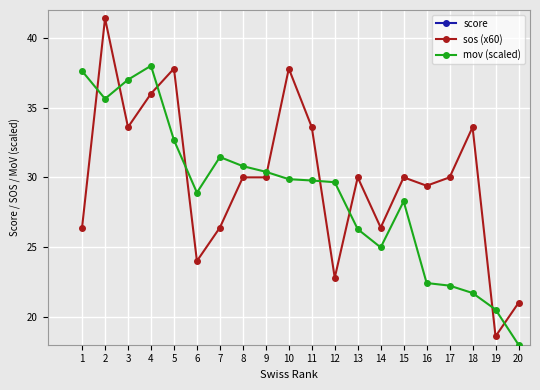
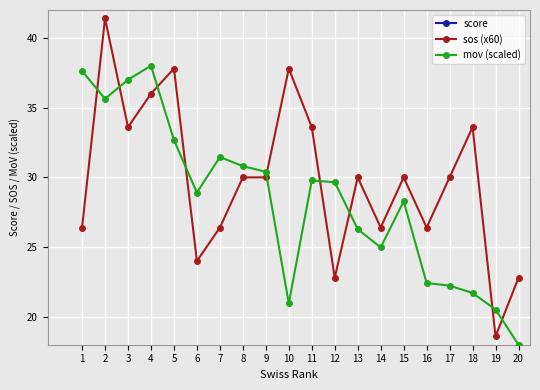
mov (scaled), 10: 29.9 -> 21.0
sos (x60), 16: 29.4 -> 26.4
sos (x60), 20: 21.0 -> 22.8
